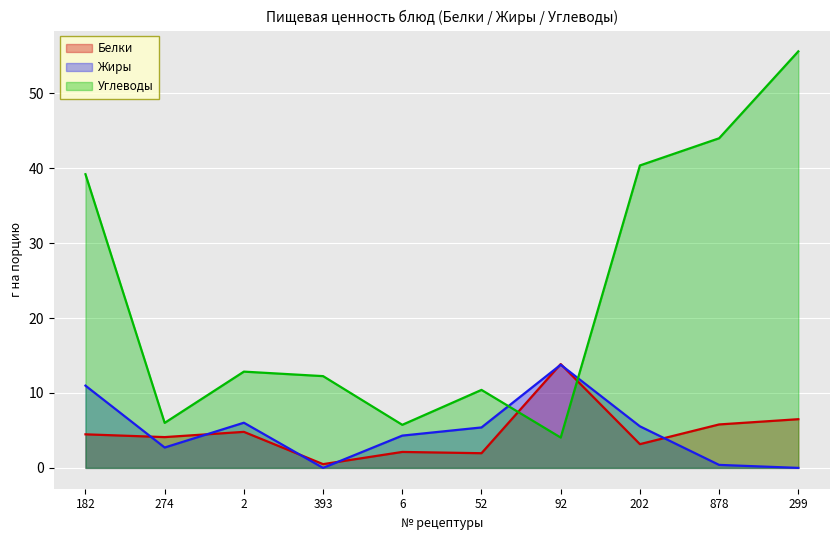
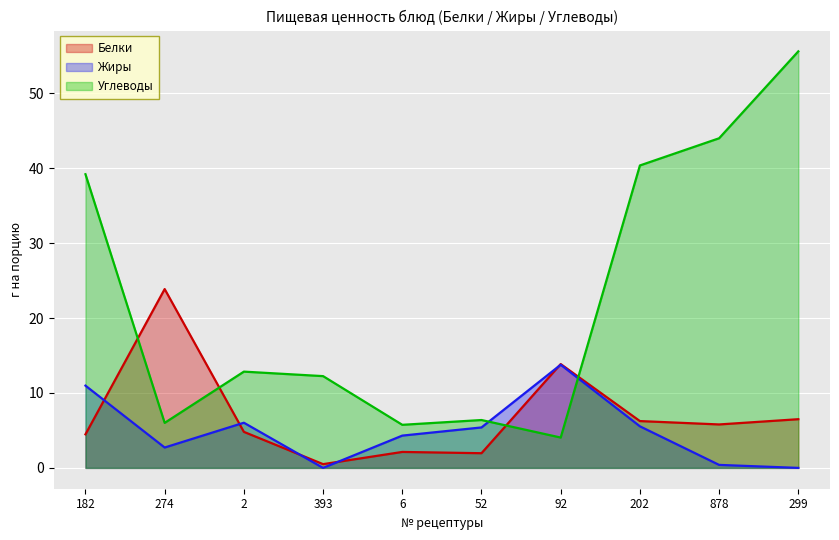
Белки, 274: 4 -> 24
Углеводы, 52: 10 -> 6
Белки, 202: 3 -> 6
